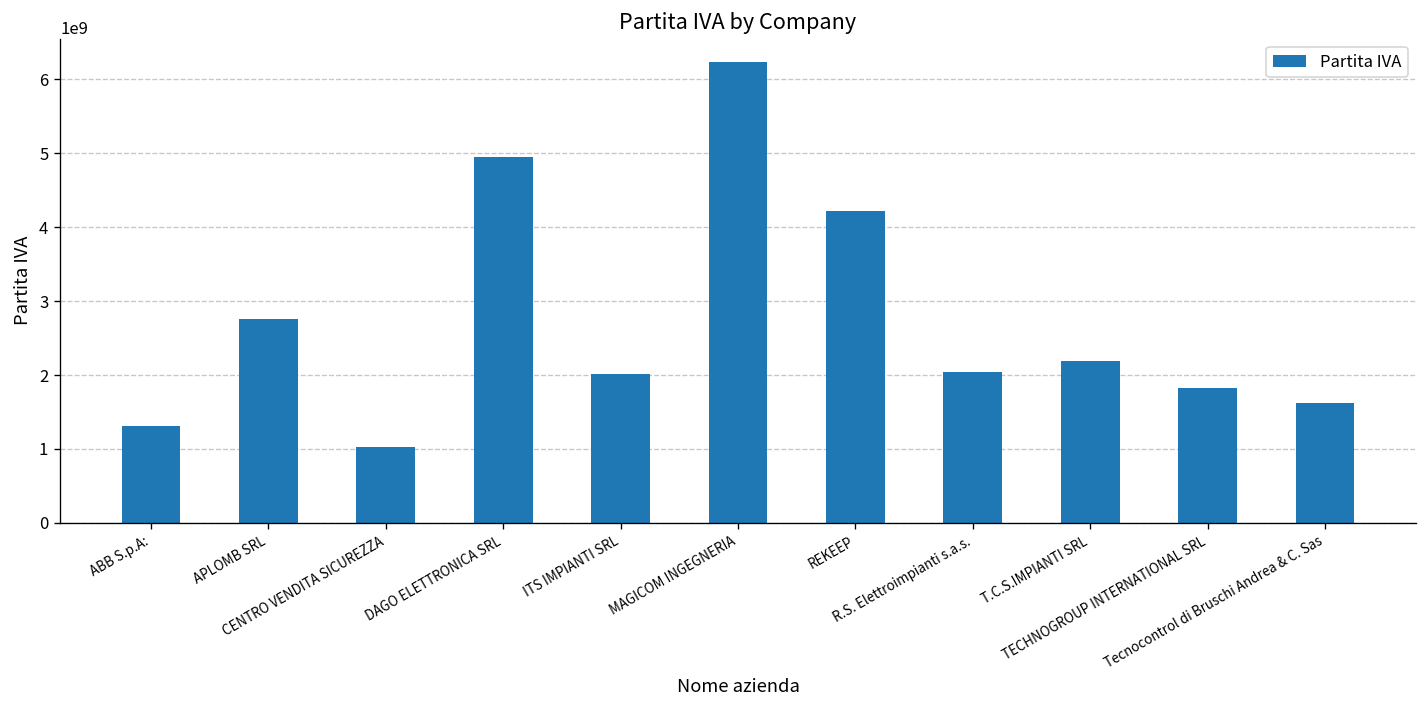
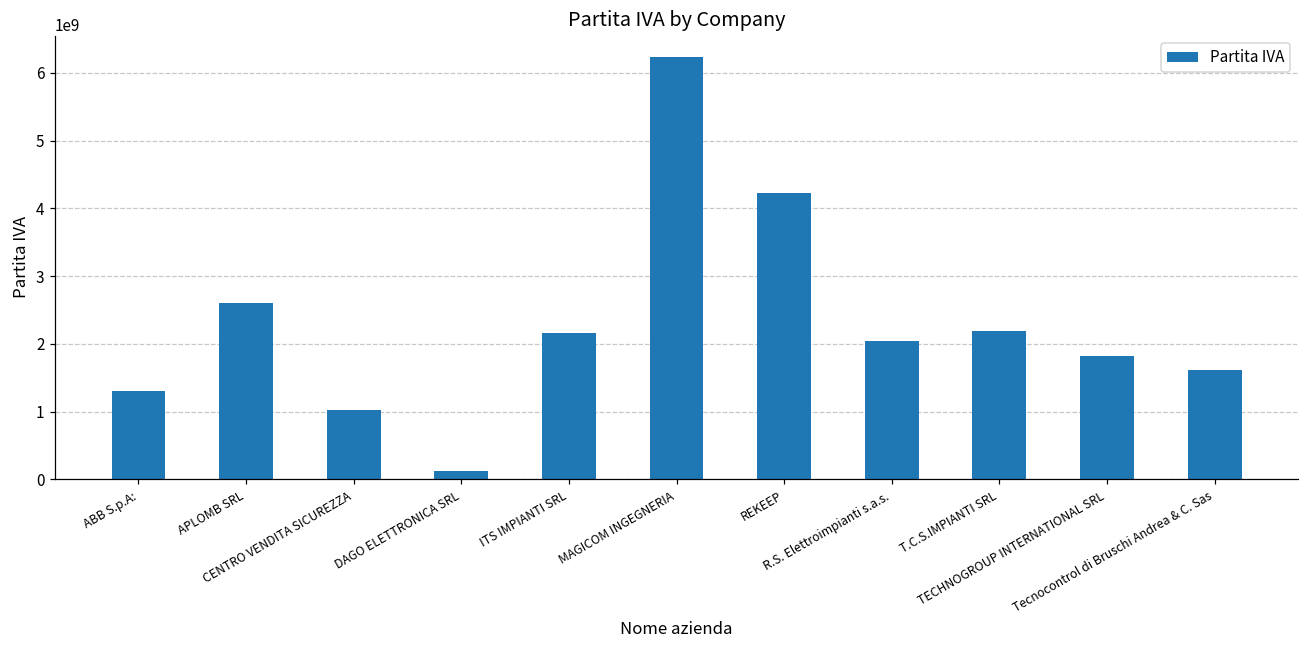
APLOMB SRL: 2800000000 -> 2600000000
DAGO ELETTRONICA SRL: 4900000000 -> 100000000
ITS IMPIANTI SRL: 2000000000 -> 2200000000
